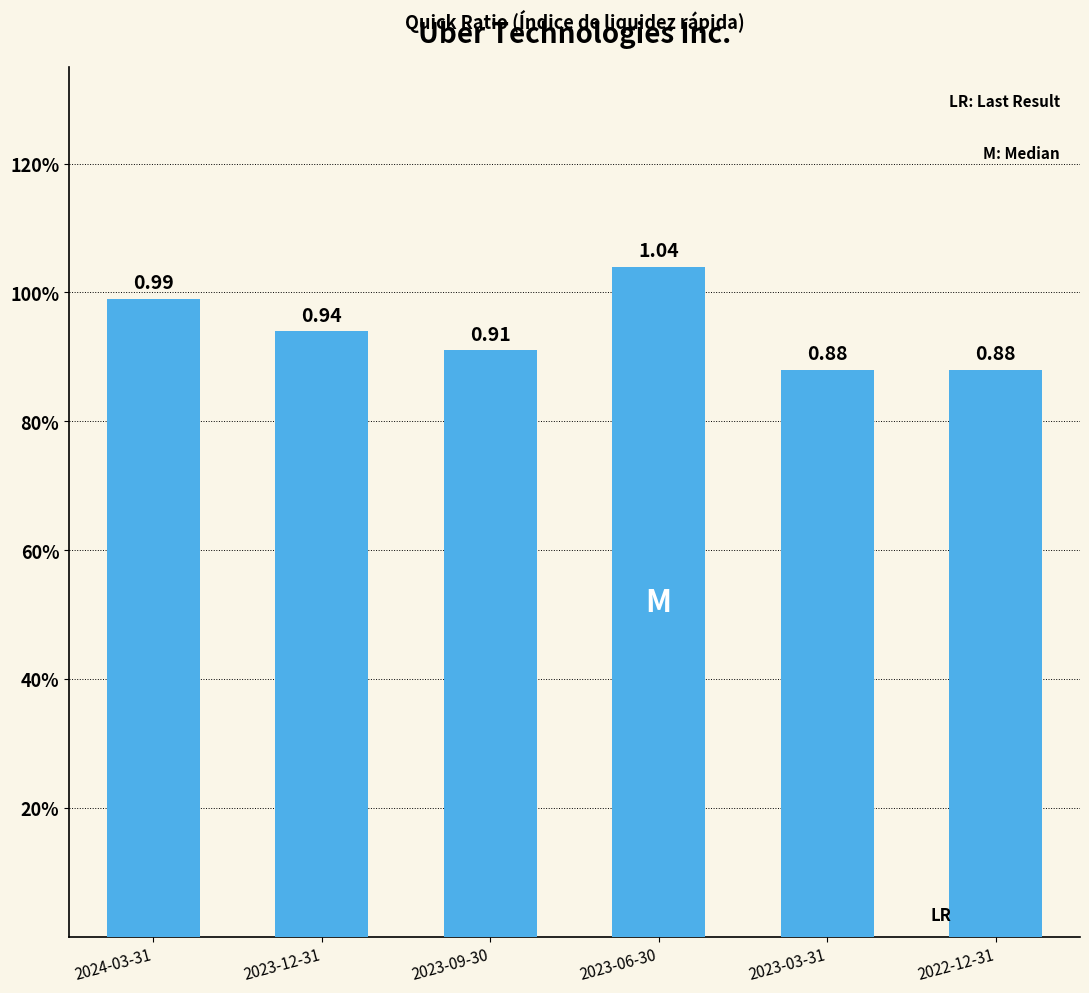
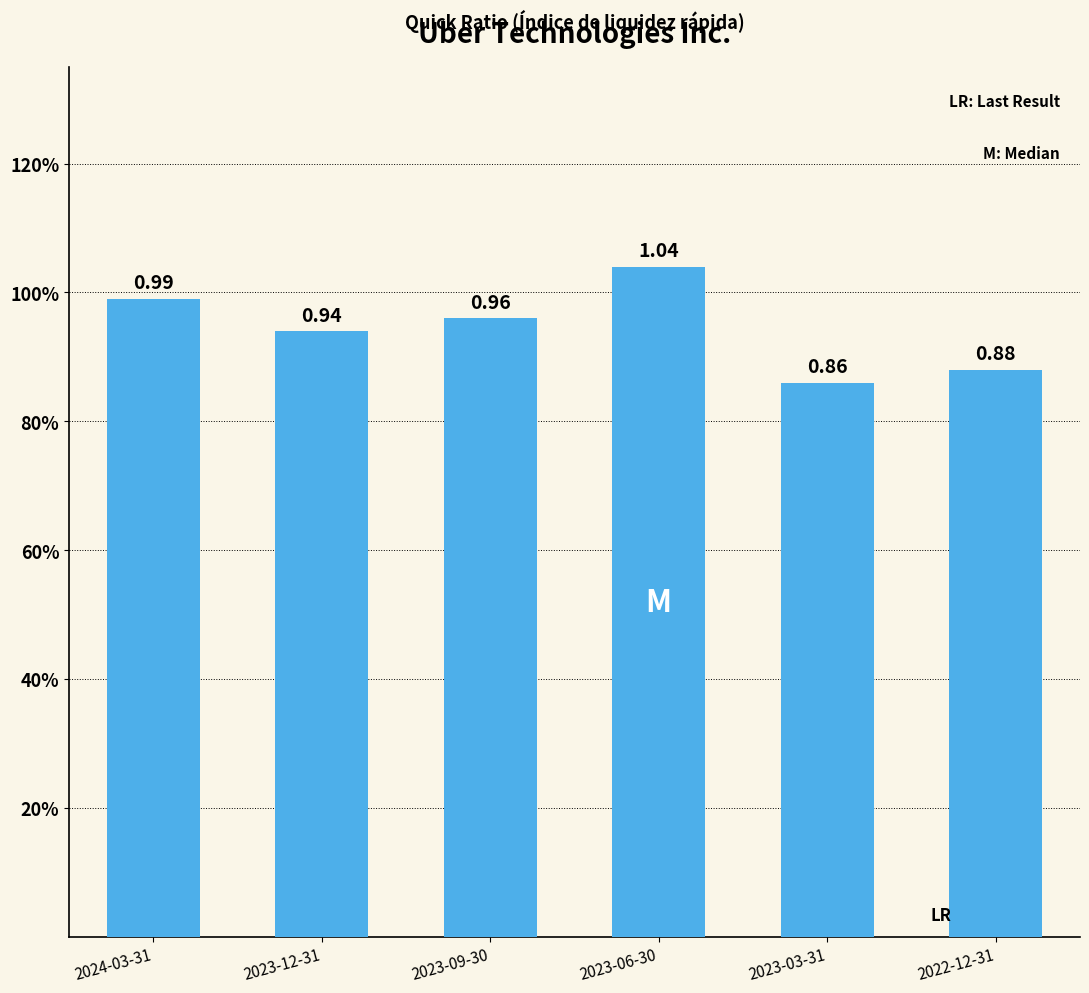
2023-09-30: 0.91 -> 0.96
2023-03-31: 0.88 -> 0.86
